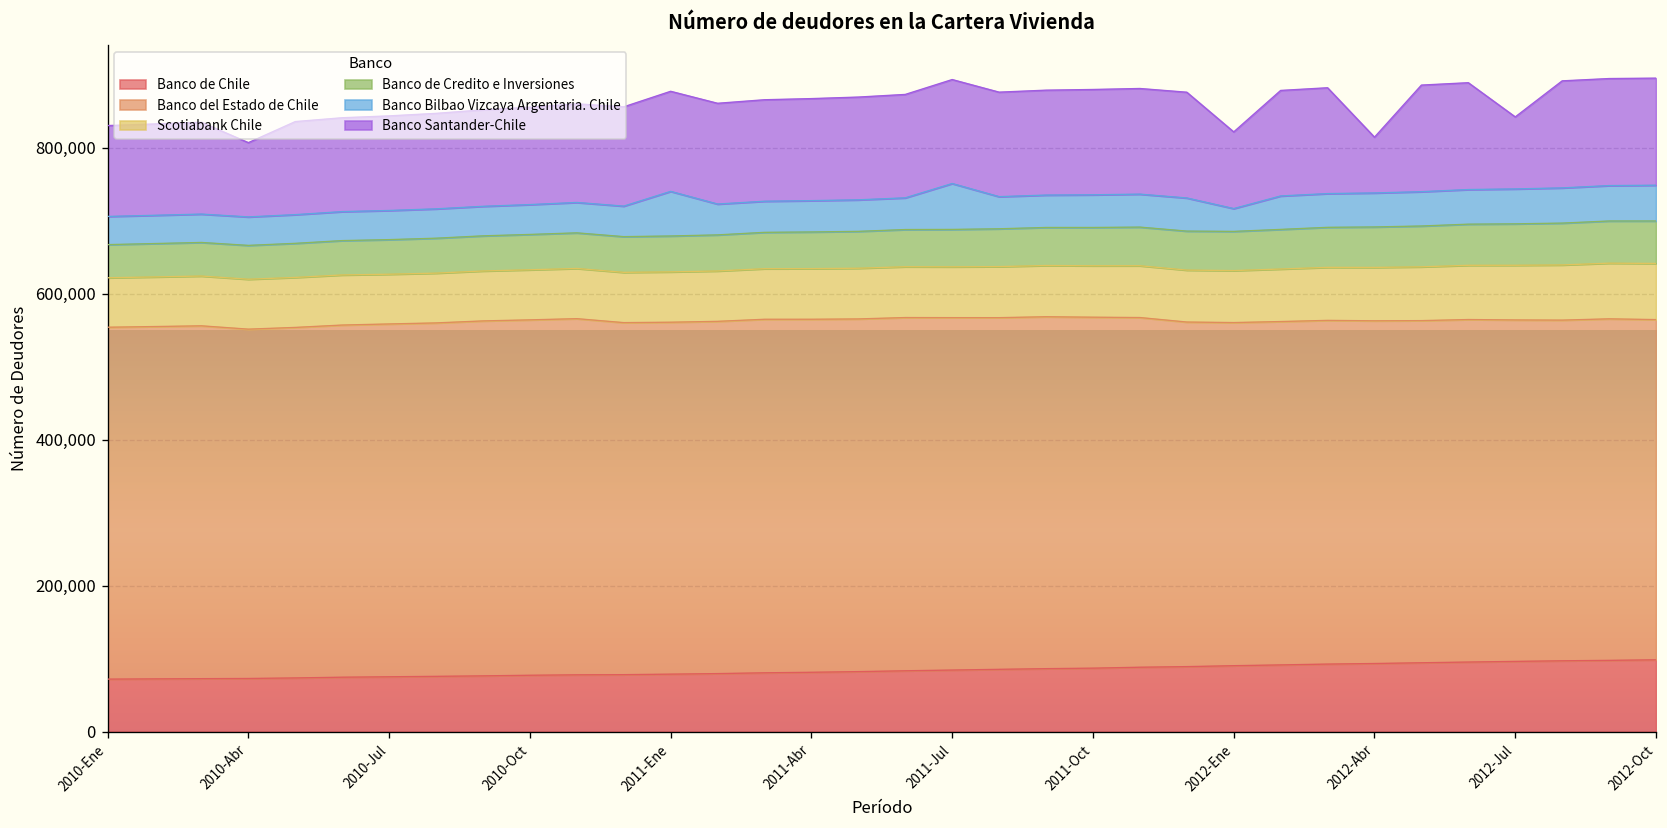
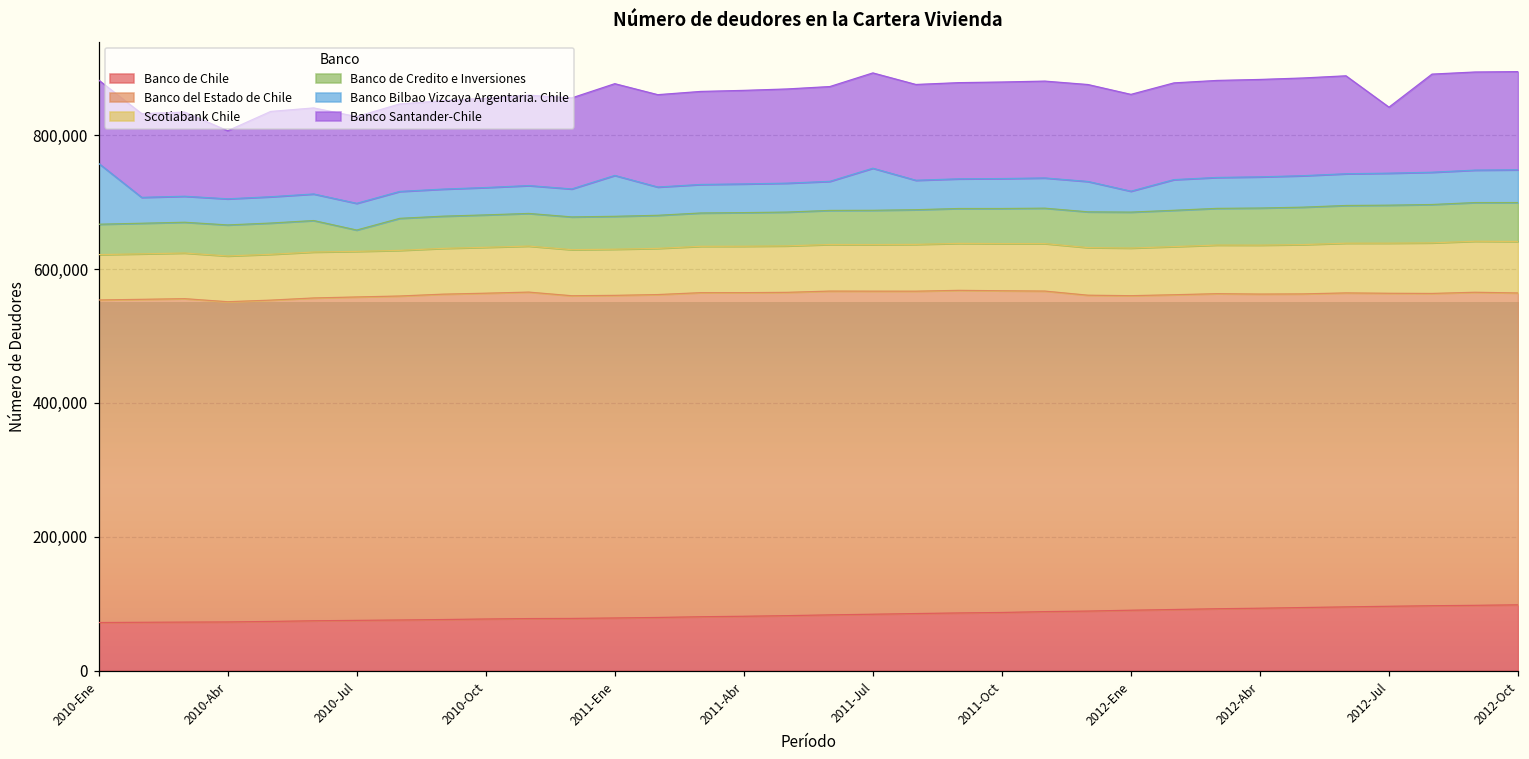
Banco Bilbao Vizcaya Argentaria. Chile, 2010-Ene: 40,000 -> 90,000
Banco de Credito e Inversiones, 2010-Jul: 50,000 -> 30,000
Banco Santander-Chile, 2012-Ene: 110,000 -> 140,000
Banco Santander-Chile, 2012-Abr: 80,000 -> 150,000
